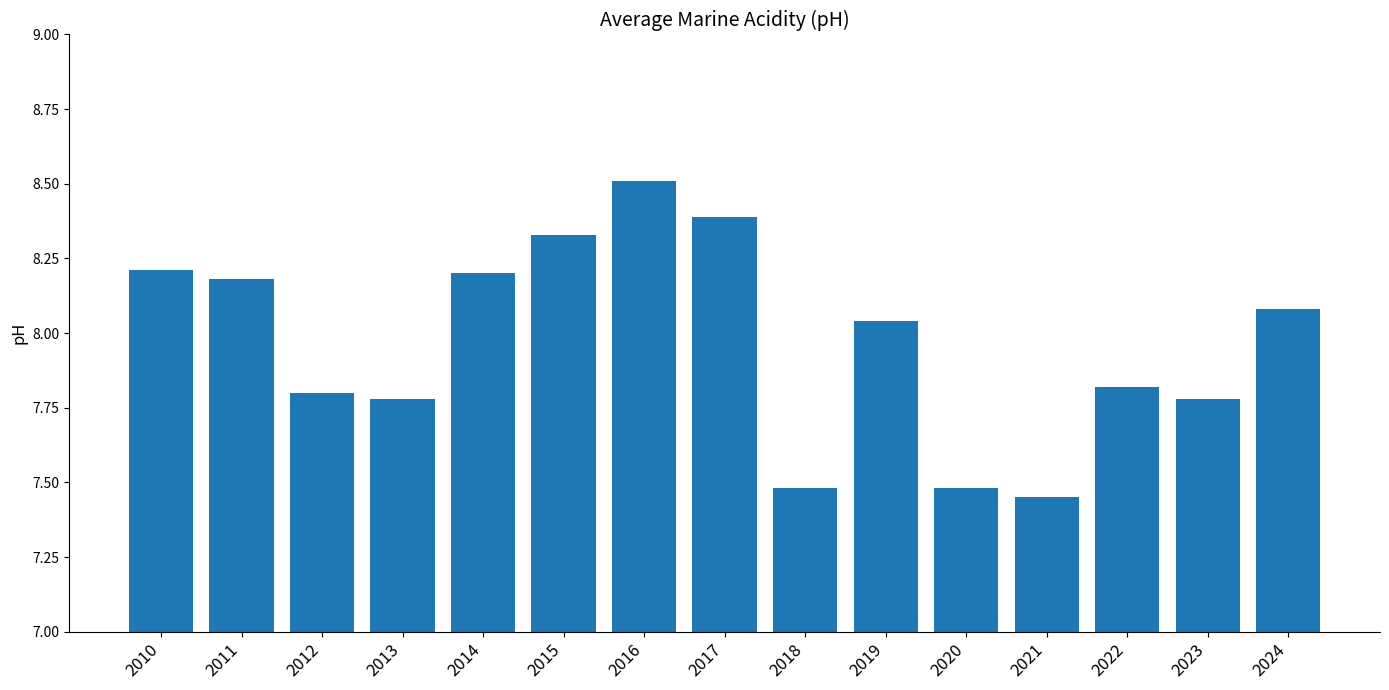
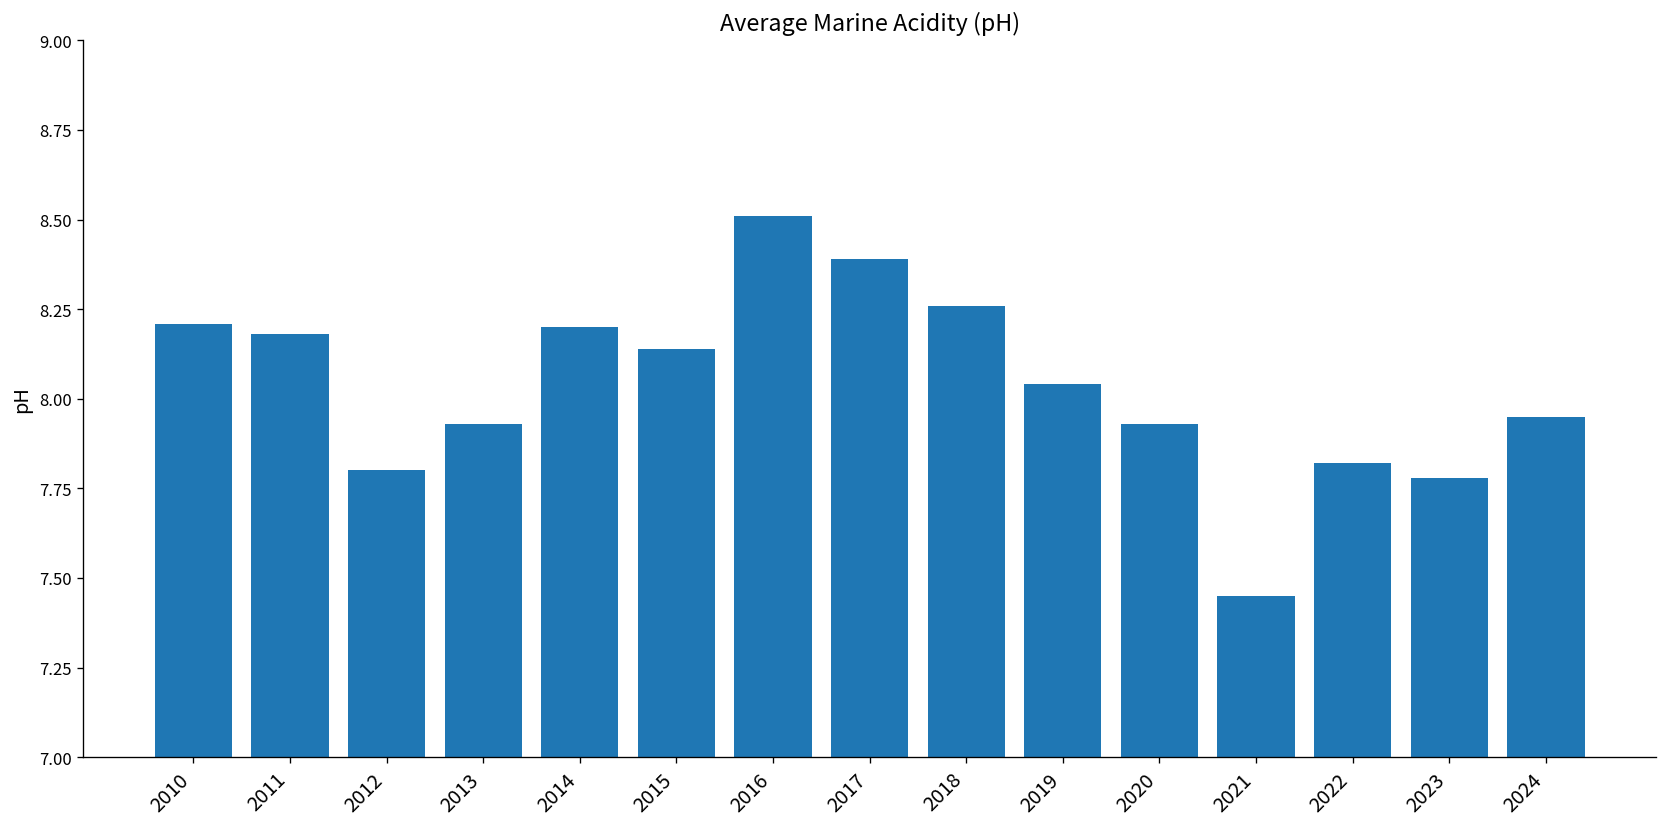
2013: 7.78 -> 7.93
2015: 8.33 -> 8.14
2018: 7.48 -> 8.26
2020: 7.48 -> 7.93
2024: 8.08 -> 7.95
